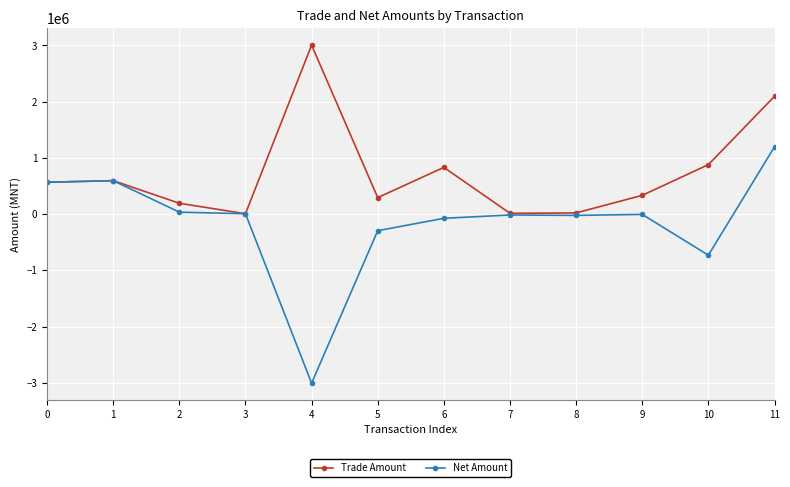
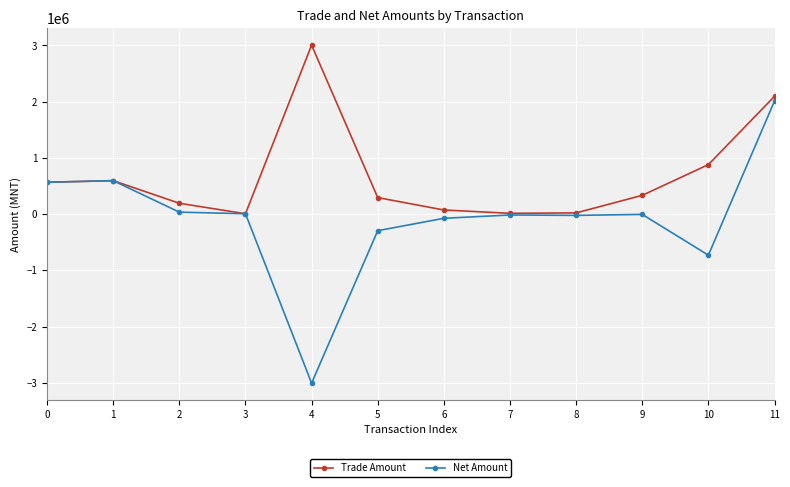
Trade Amount, 6: 800000 -> 100000
Net Amount, 11: 1200000 -> 2000000
